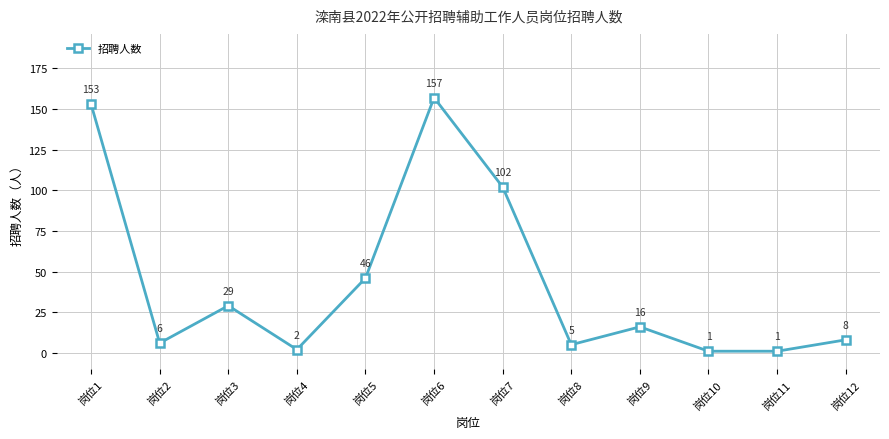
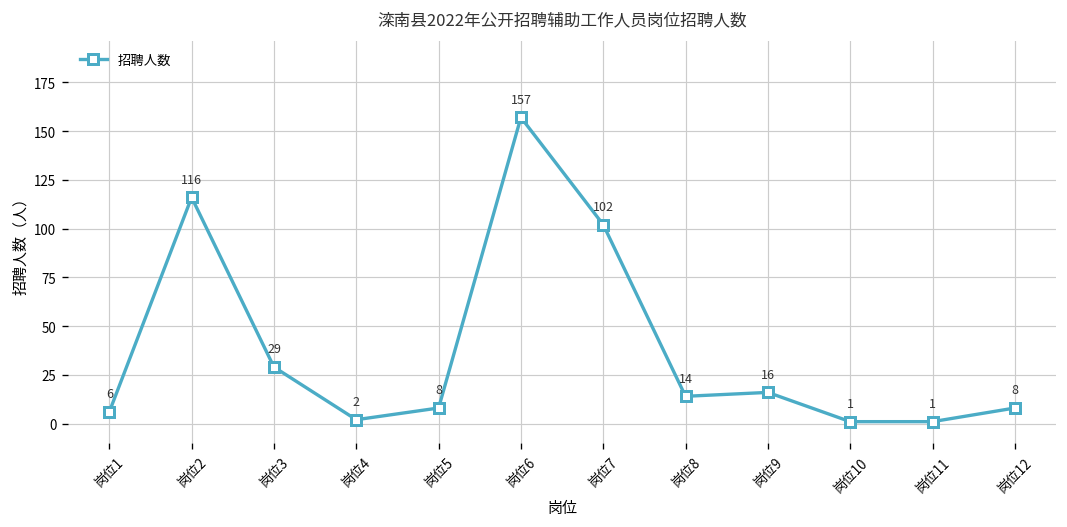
岗位1: 153 -> 6
岗位2: 6 -> 116
岗位5: 46 -> 8
岗位8: 5 -> 14
